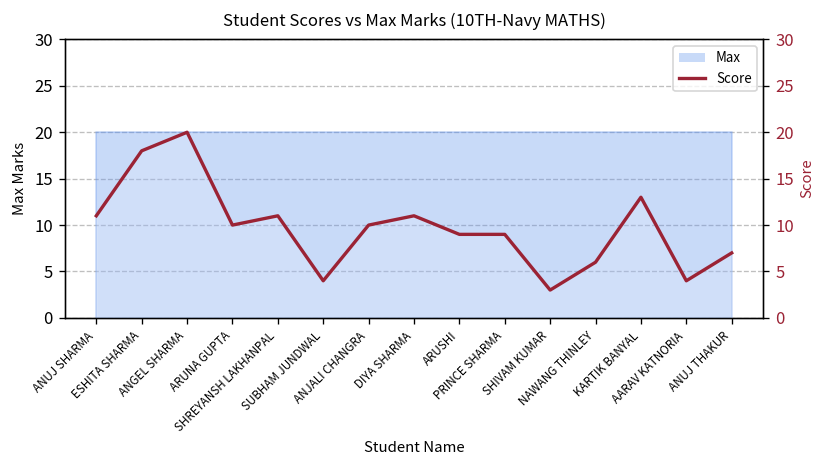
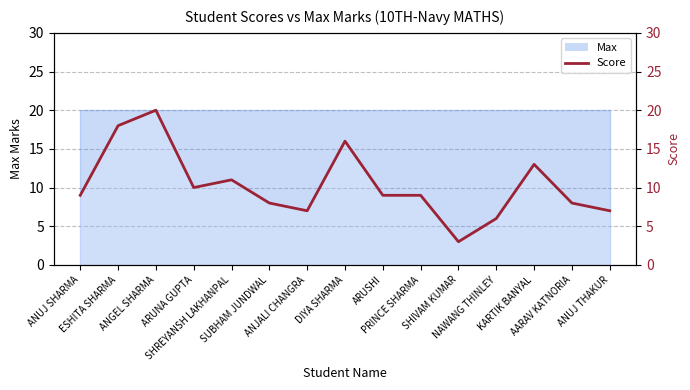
Score, ANUJ SHARMA: 11 -> 9
Score, SUBHAM JUNDWAL: 4 -> 8
Score, ANJALI CHANGRA: 10 -> 7
Score, DIYA SHARMA: 11 -> 16
Score, AARAV KATNORIA: 4 -> 8
